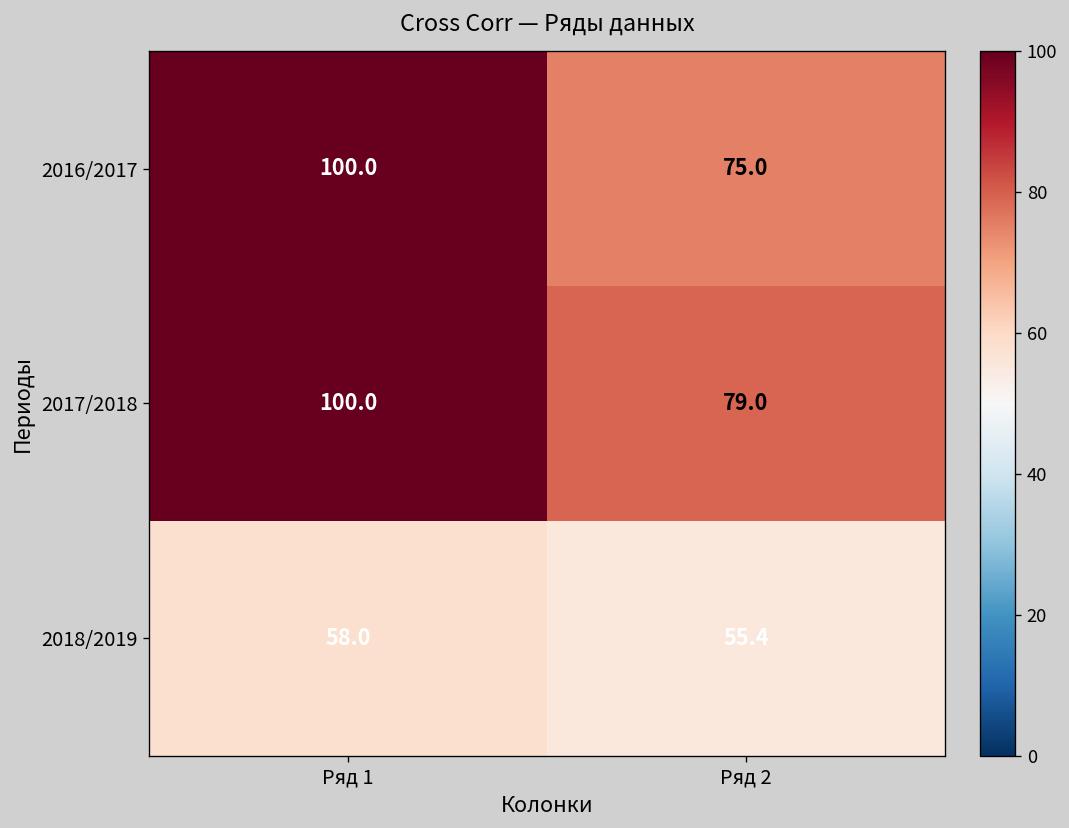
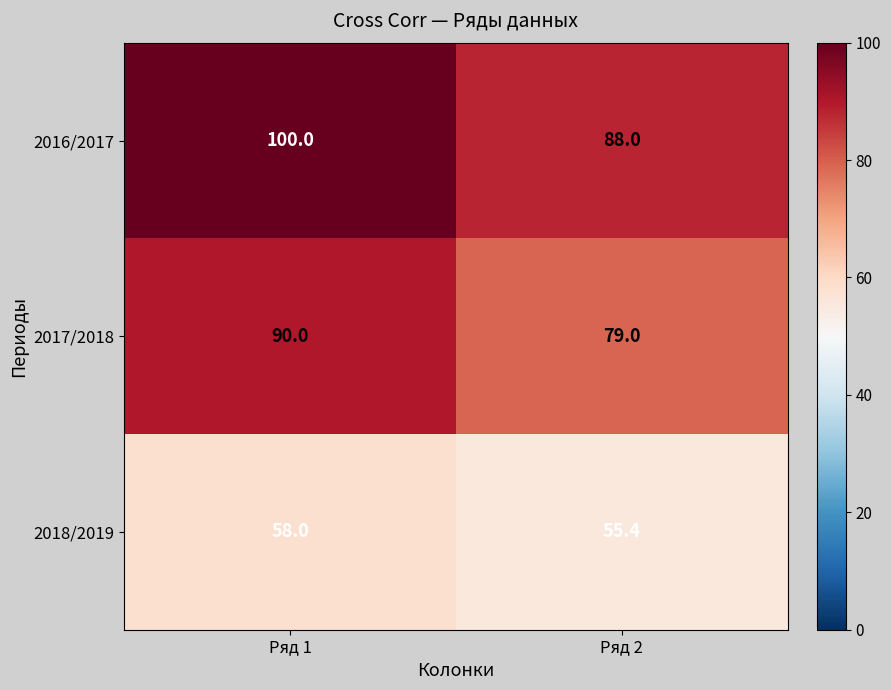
2016/2017, Ряд 2: 75.0 -> 88.0
2017/2018, Ряд 1: 100.0 -> 90.0
